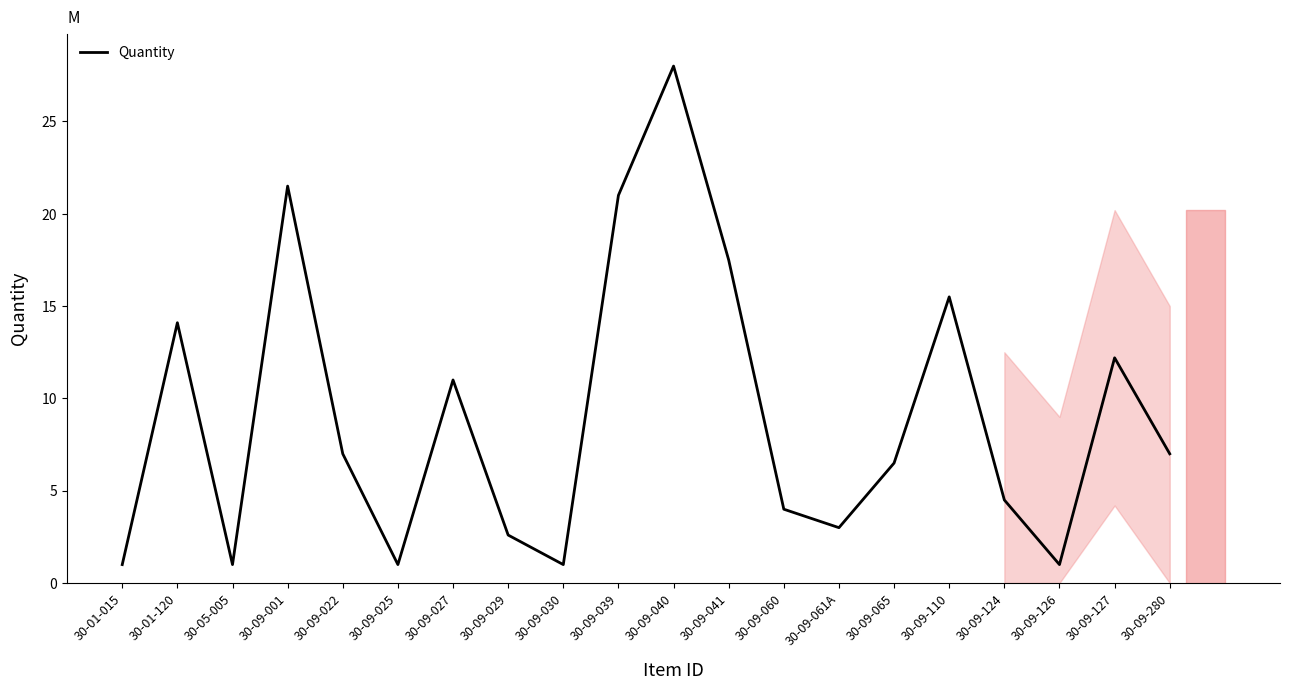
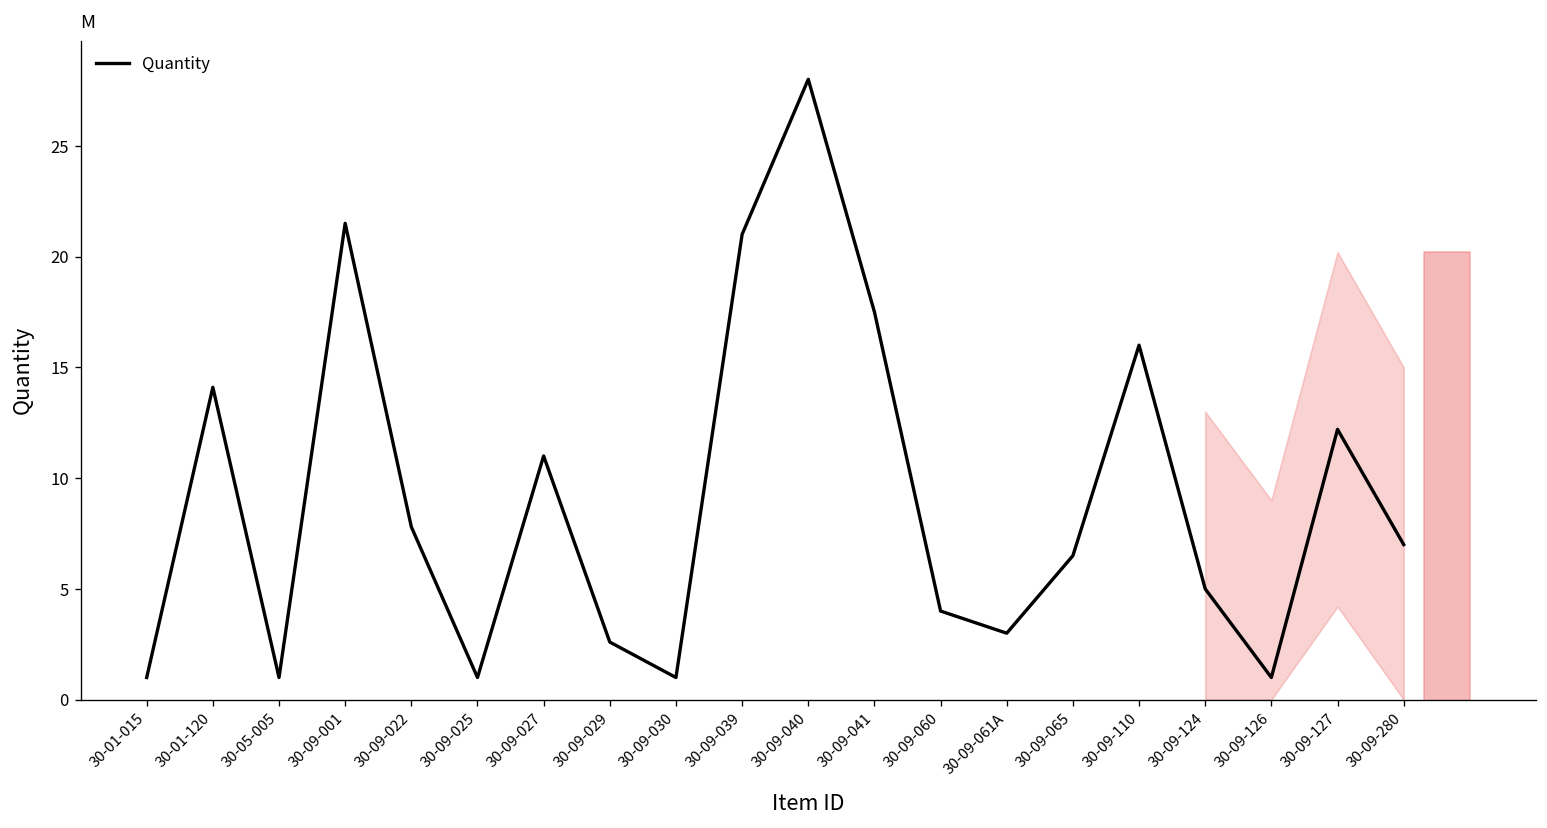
Quantity, 30-09-022: 7.0 -> 7.8
Quantity, 30-09-110: 15.5 -> 16.0
Quantity, 30-09-124: 4.5 -> 5.0
